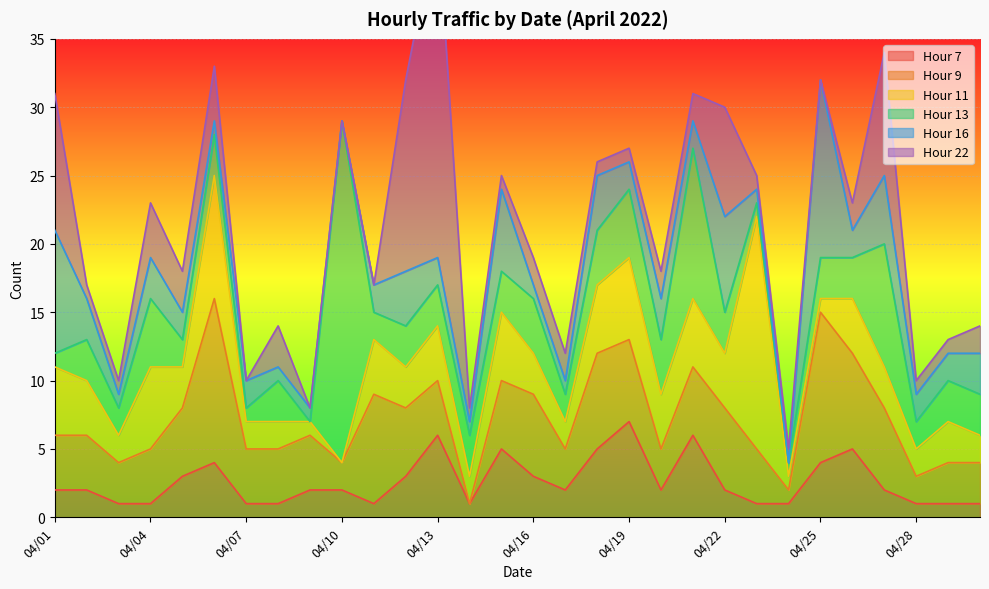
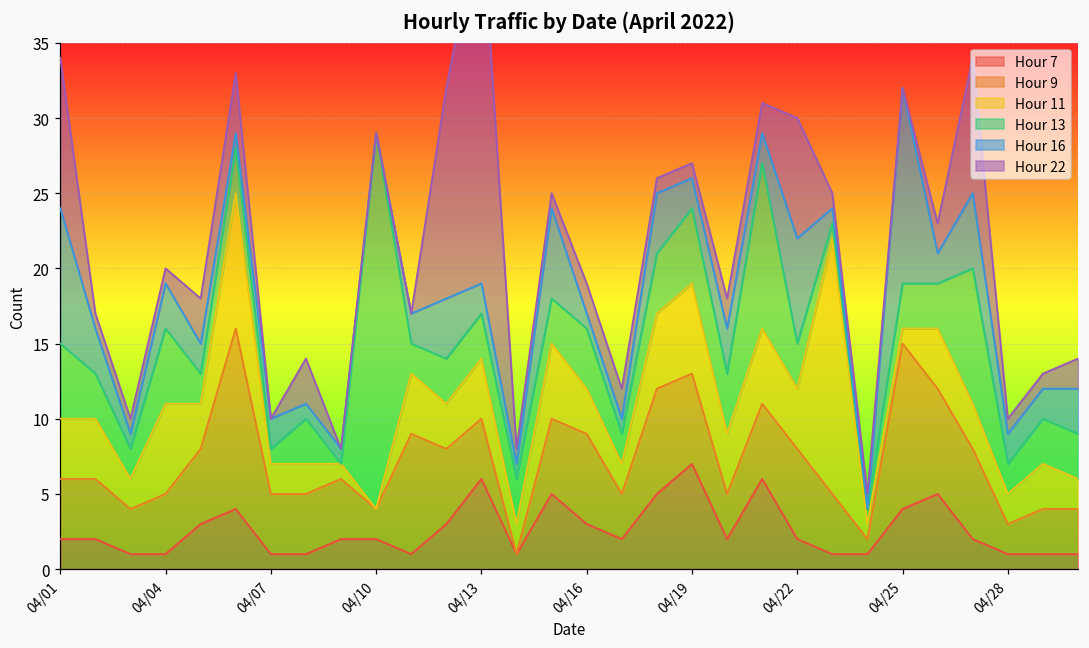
Hour 11, 04/01: 5 -> 4
Hour 13, 04/01: 1 -> 5
Hour 22, 04/04: 4 -> 1
